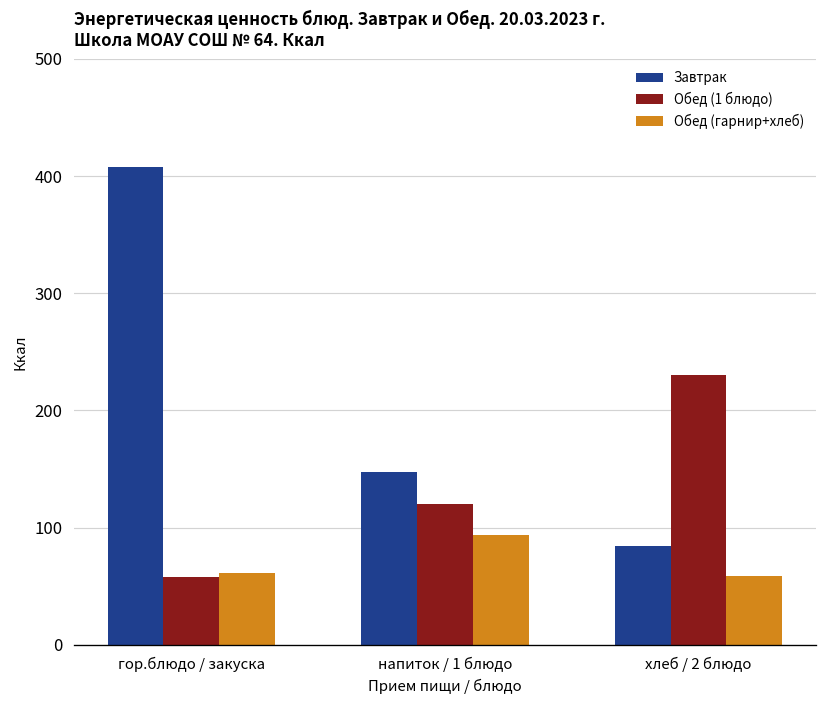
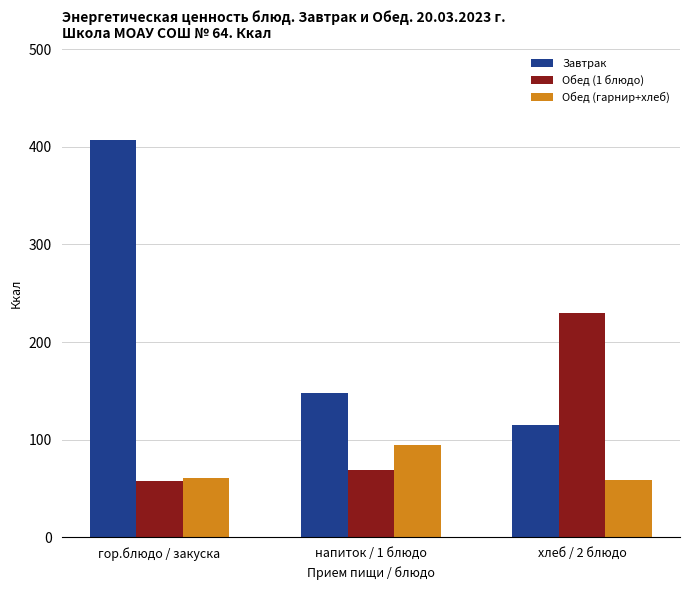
Обед (1 блюдо), напиток / 1 блюдо: 120 -> 70
Завтрак, хлеб / 2 блюдо: 80 -> 120
